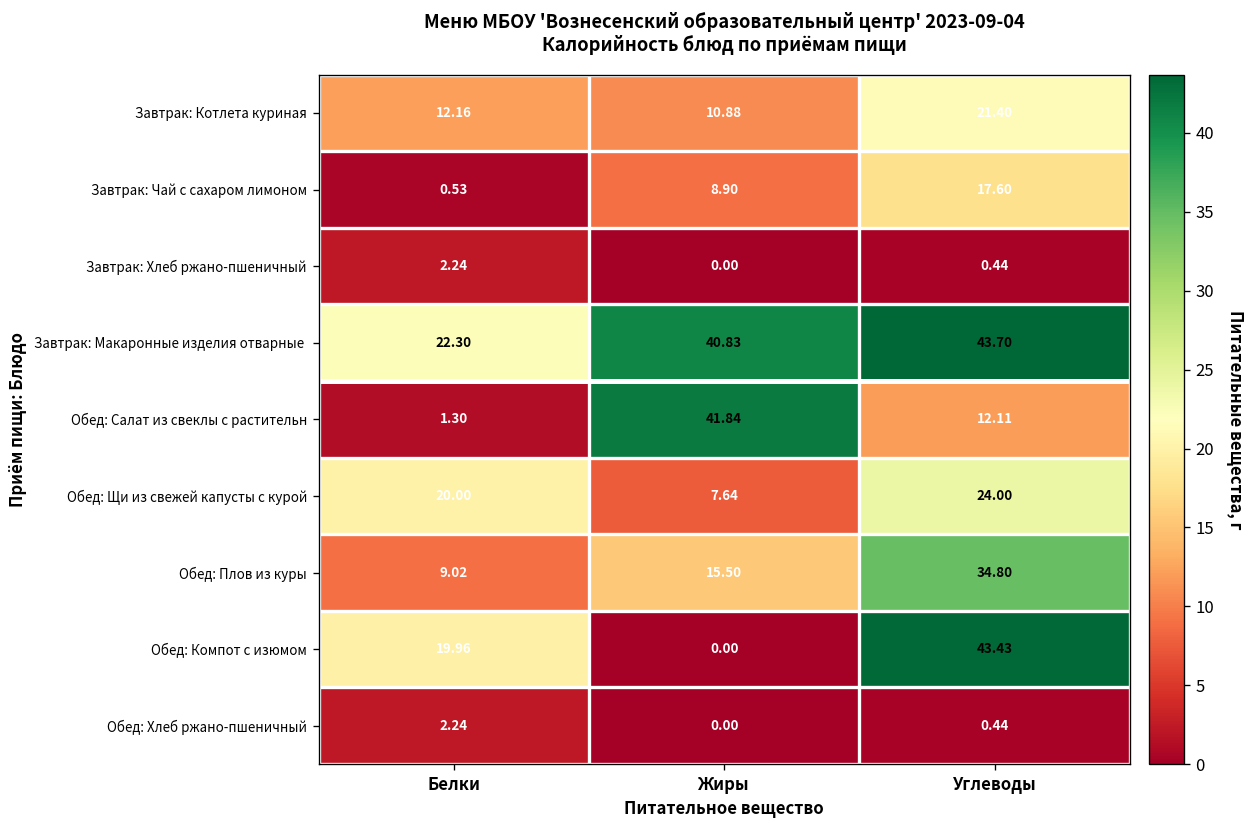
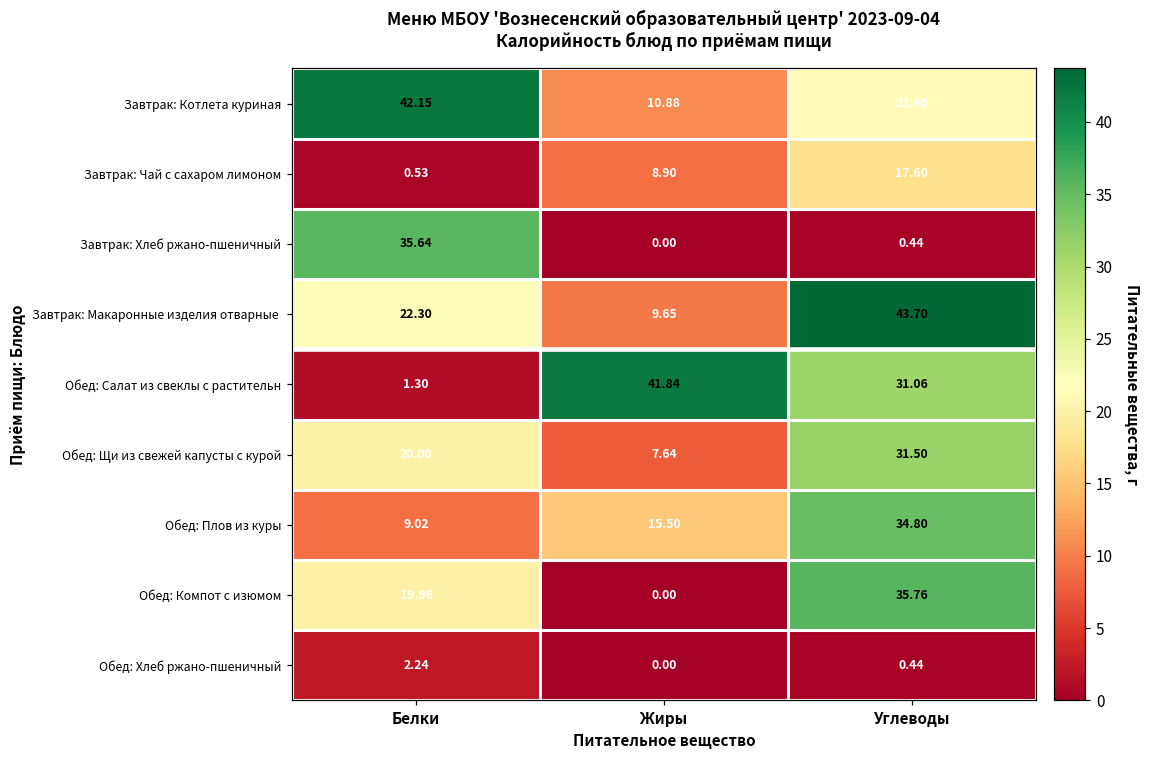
Завтрак: Котлета куриная, Белки: 12.16 -> 42.15
Завтрак: Хлеб ржано-пшеничный, Белки: 2.24 -> 35.64
Завтрак: Макаронные изделия отварные, Жиры: 40.83 -> 9.65
Обед: Салат из свеклы с растительн, Углеводы: 12.11 -> 31.06
Обед: Щи из свежей капусты с курой, Углеводы: 24.00 -> 31.50
Обед: Компот с изюмом, Углеводы: 43.43 -> 35.76
